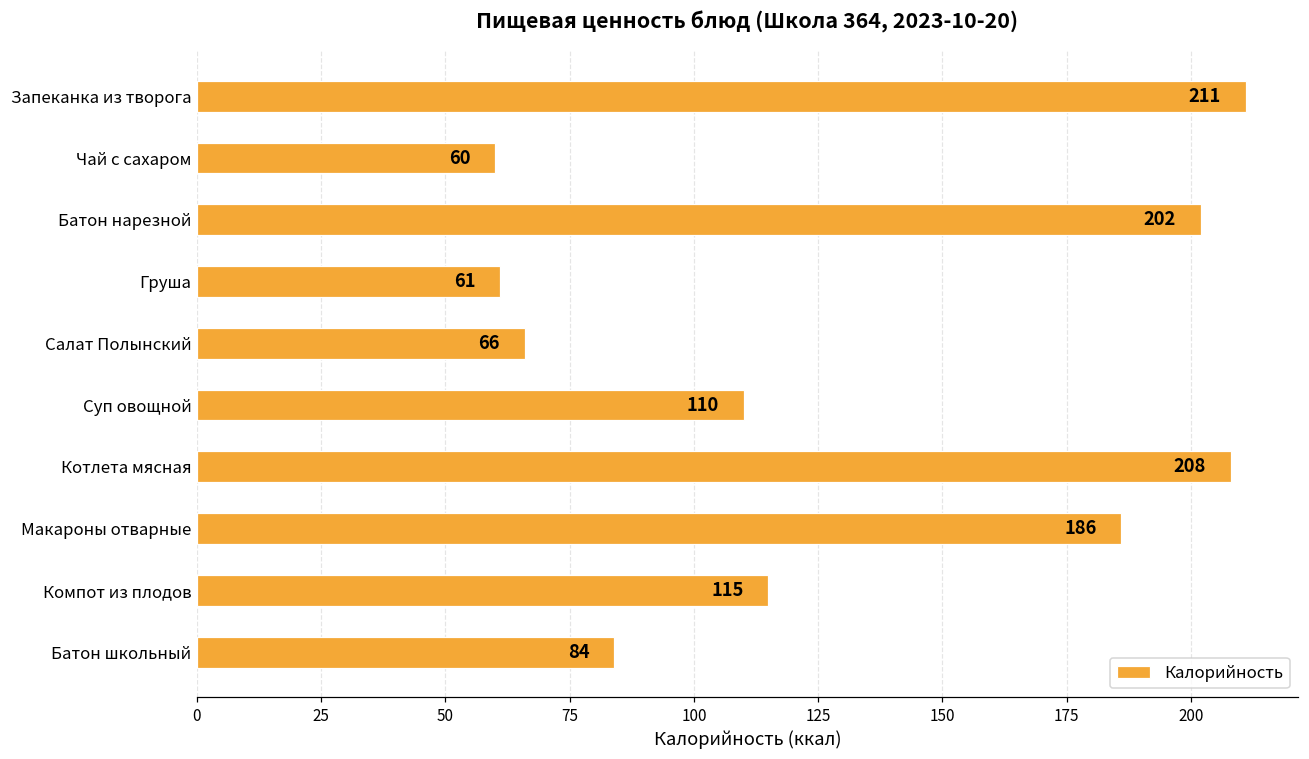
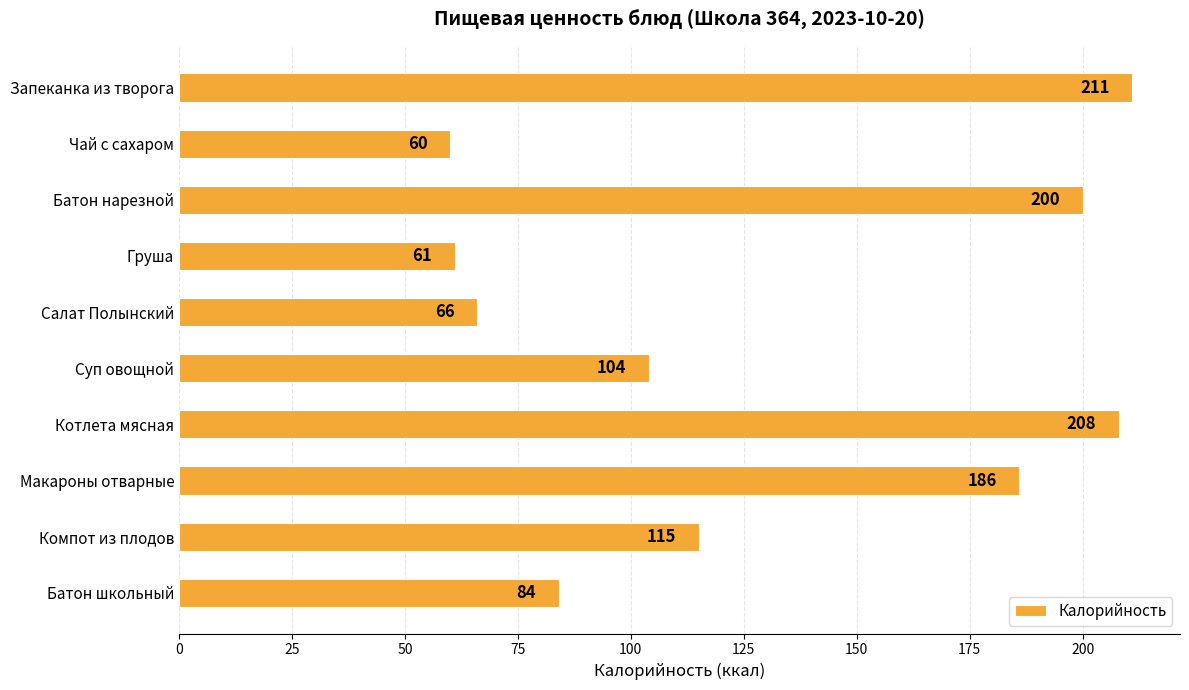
Батон нарезной: 202 -> 200
Суп овощной: 110 -> 104
